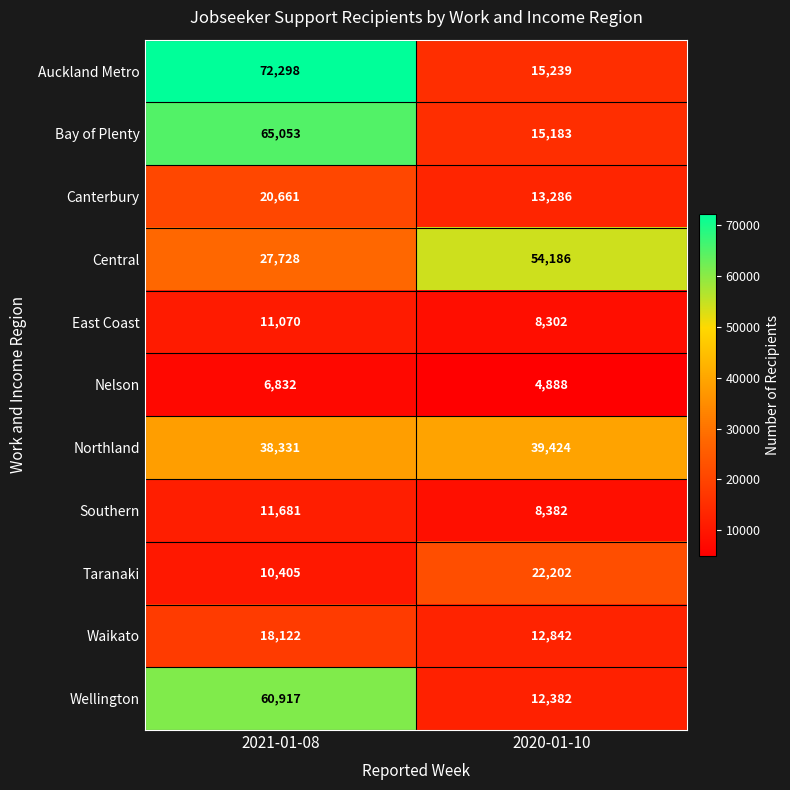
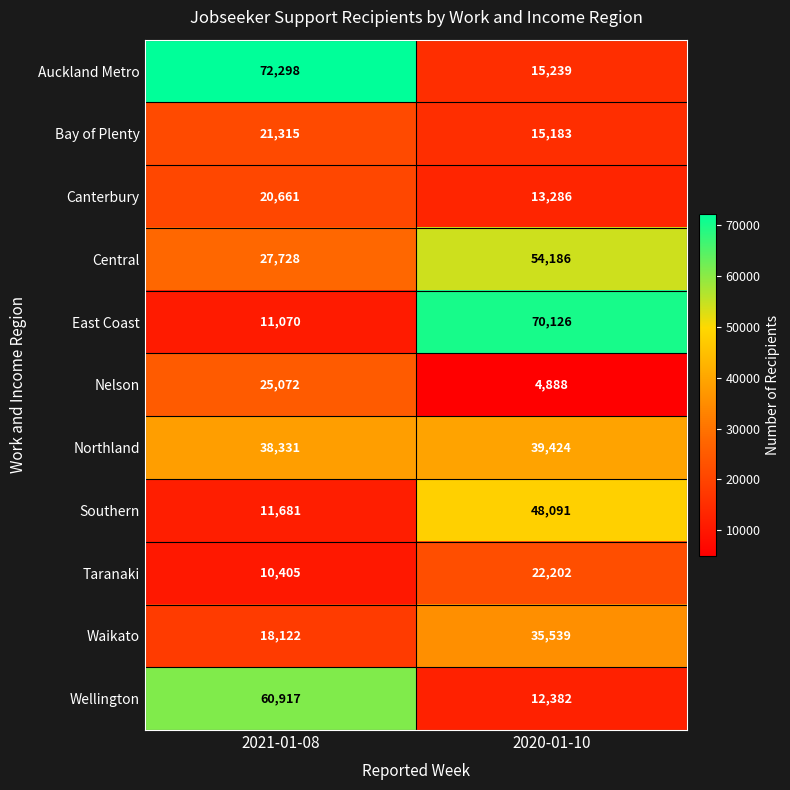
Bay of Plenty, 2021-01-08: 65,053 -> 21,315
East Coast, 2020-01-10: 8,302 -> 70,126
Nelson, 2021-01-08: 6,832 -> 25,072
Southern, 2020-01-10: 8,382 -> 48,091
Waikato, 2020-01-10: 12,842 -> 35,539
